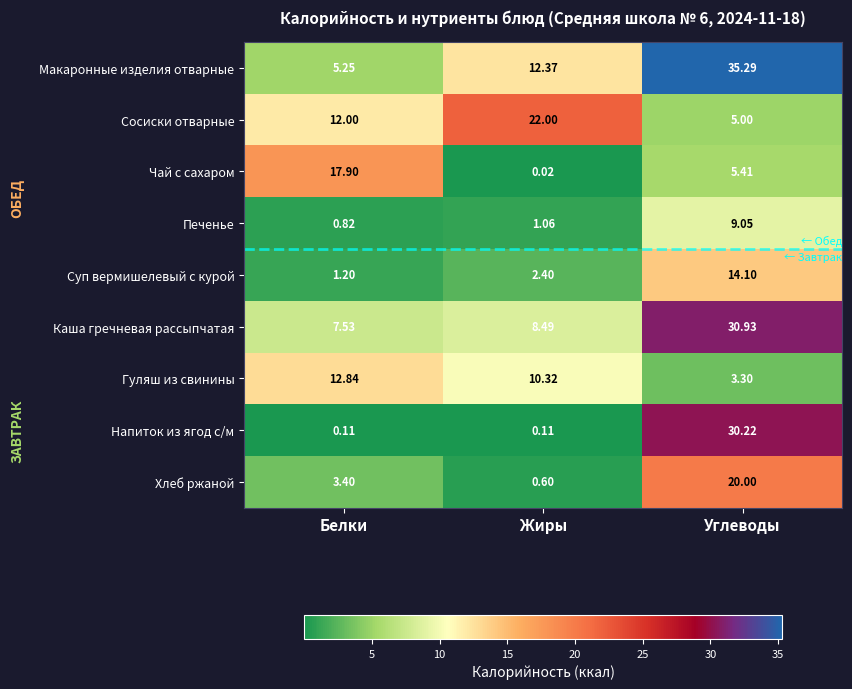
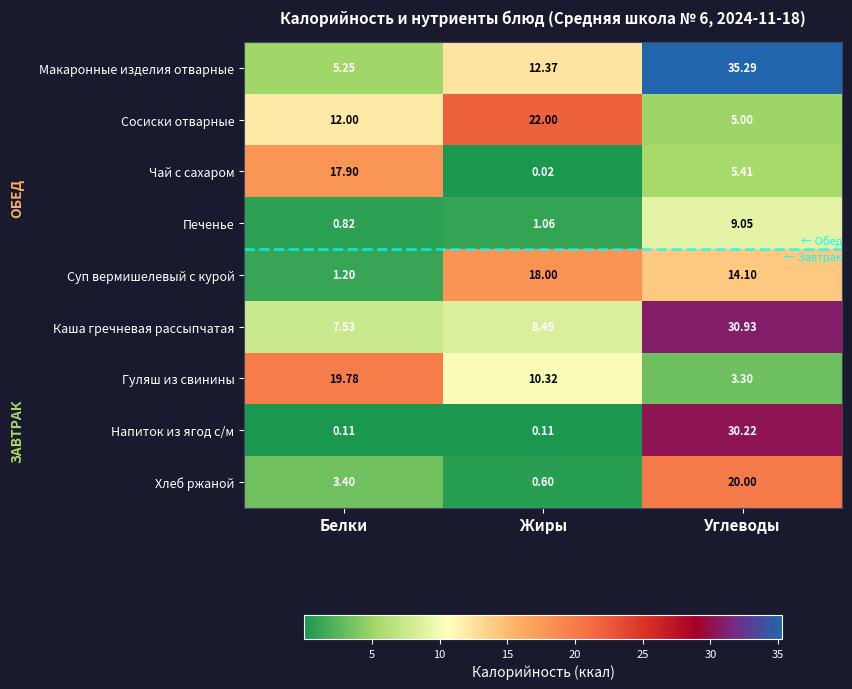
Суп вермишелевый с курой, Жиры: 2.40 -> 18.00
Гуляш из свинины, Белки: 12.84 -> 19.78
